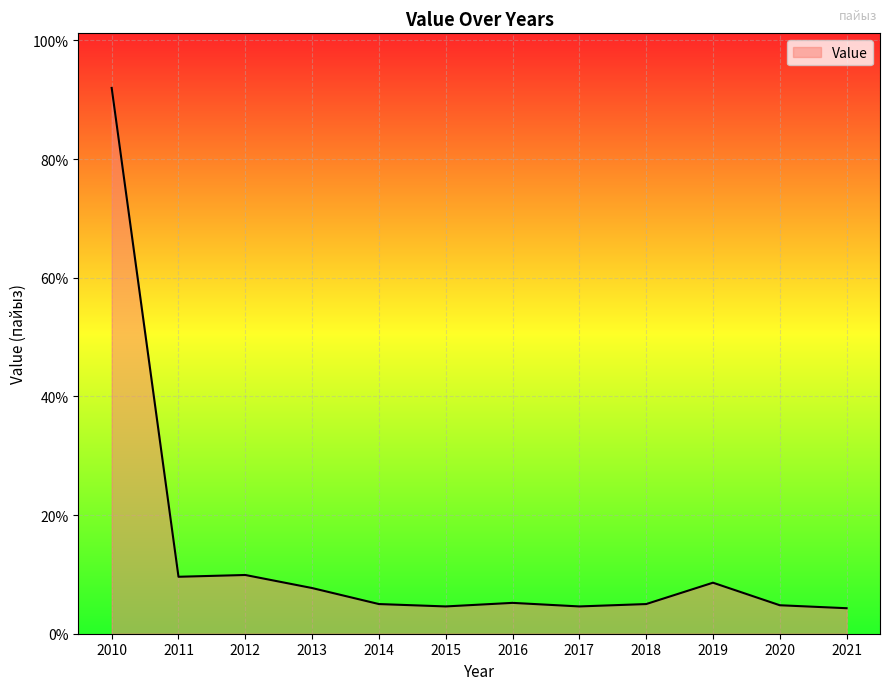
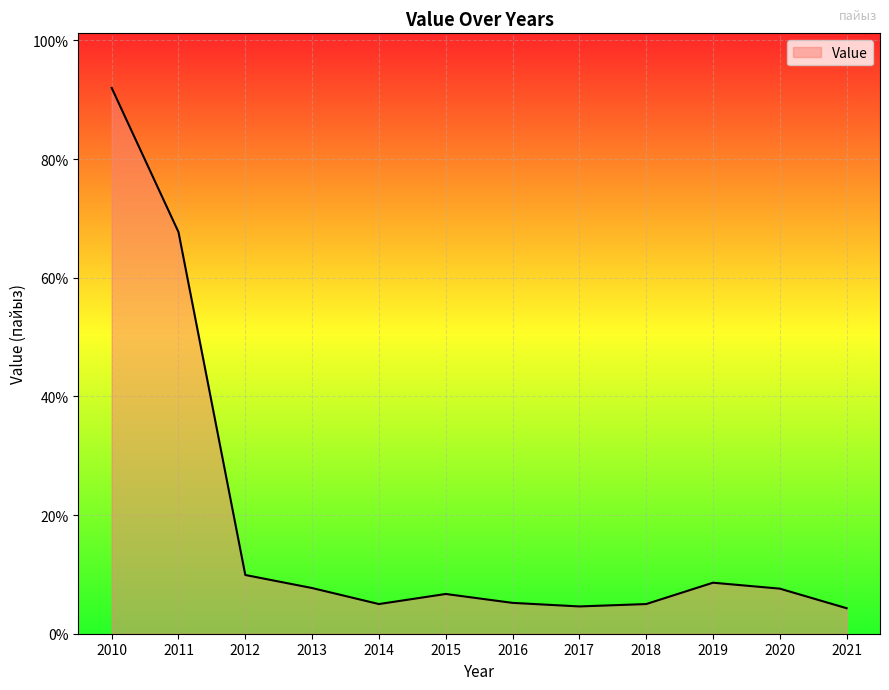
2011: 10% -> 68%
2015: 5% -> 7%
2020: 5% -> 8%
